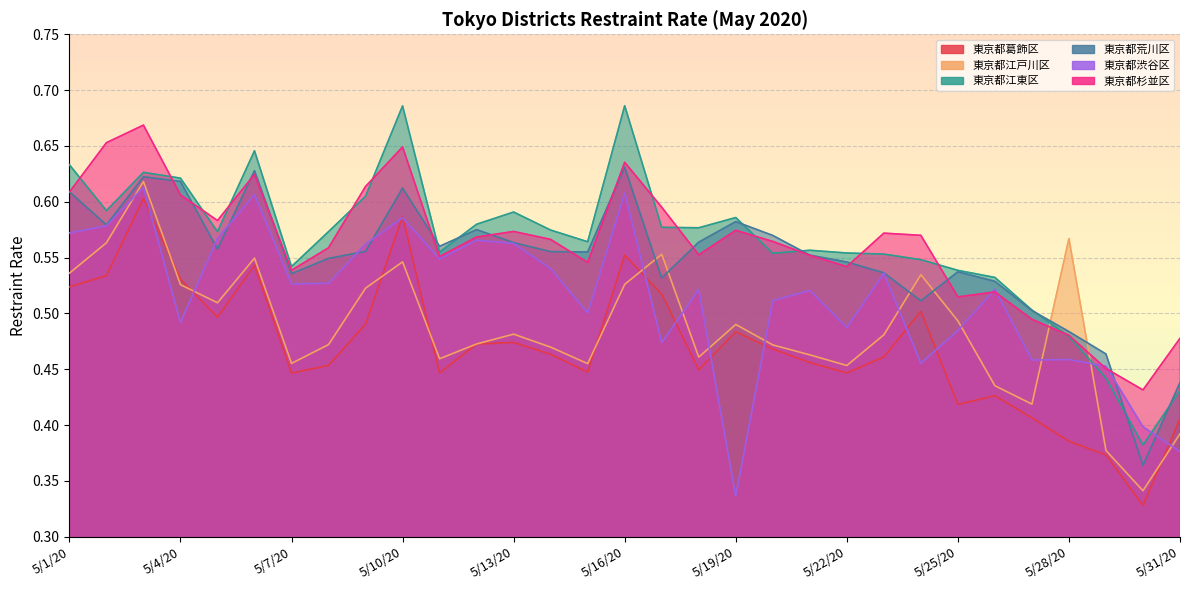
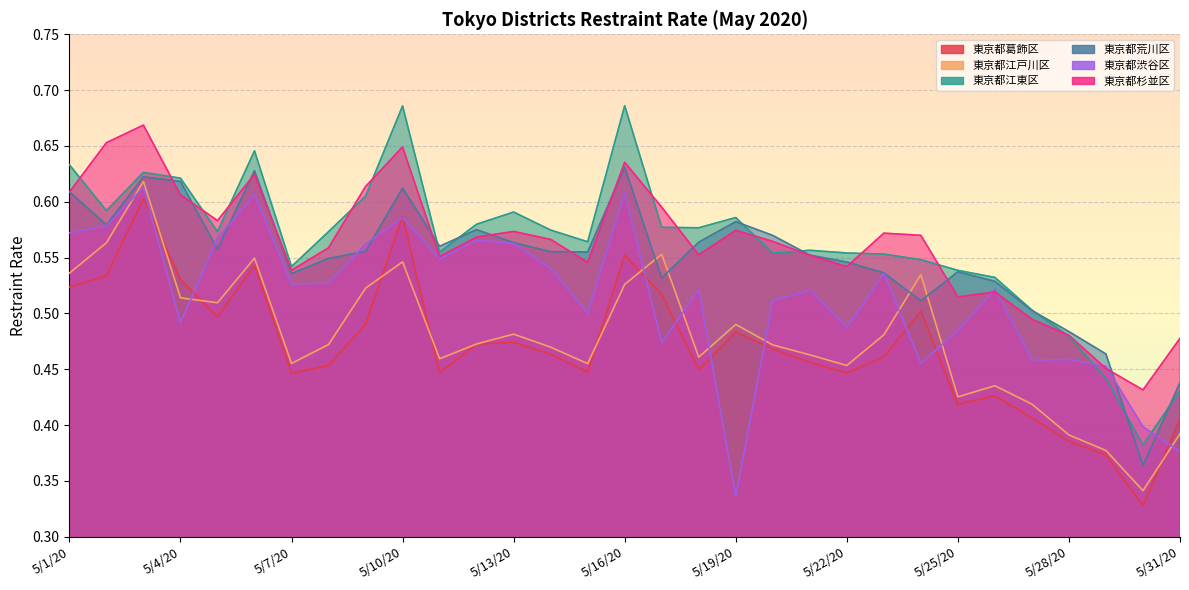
東京都江戸川区, 5/4/20: 0.526 -> 0.514
東京都江戸川区, 5/25/20: 0.493 -> 0.425
東京都江戸川区, 5/28/20: 0.567 -> 0.391
